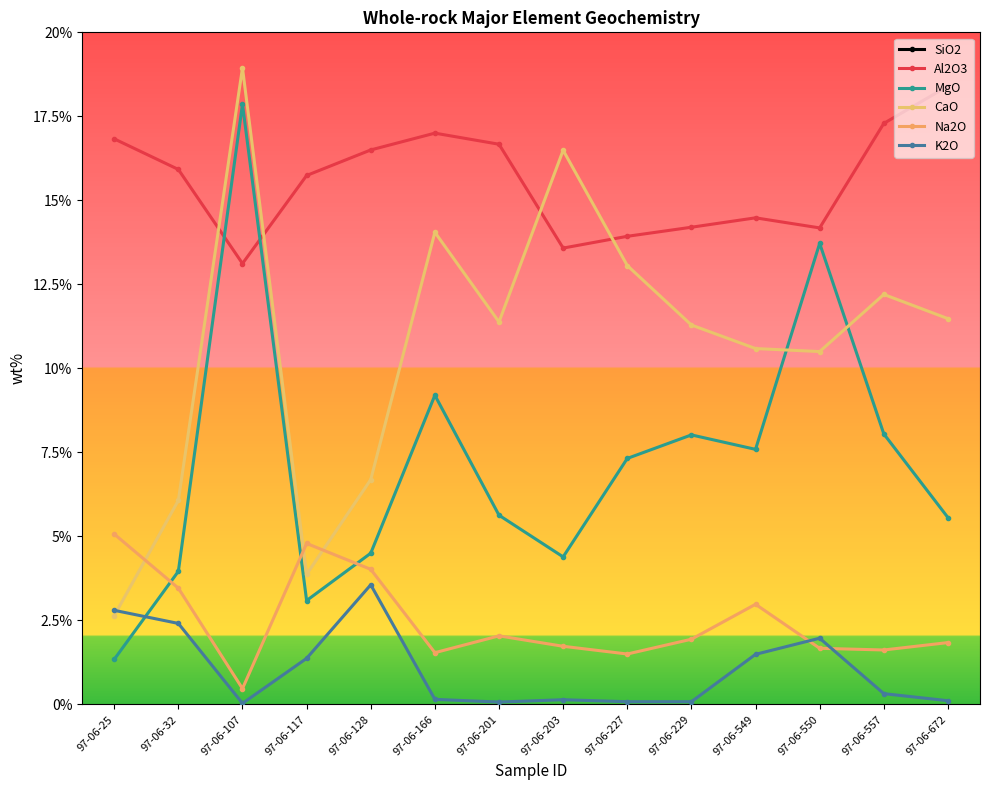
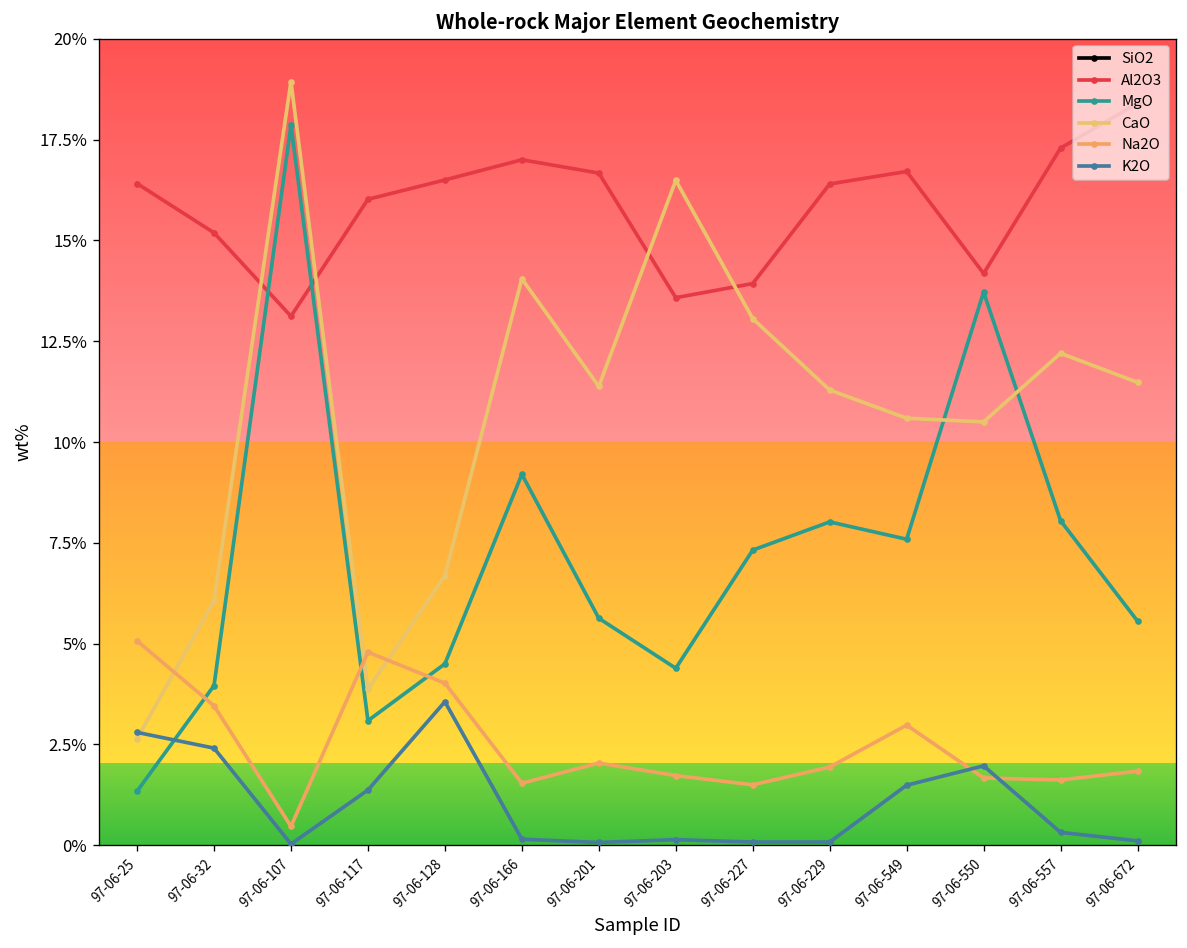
Al2O3, 97-06-25: 16.8% -> 16.4%
Al2O3, 97-06-32: 15.9% -> 15.2%
Al2O3, 97-06-117: 15.7% -> 16.0%
Al2O3, 97-06-229: 14.2% -> 16.4%
Al2O3, 97-06-549: 14.5% -> 16.7%
